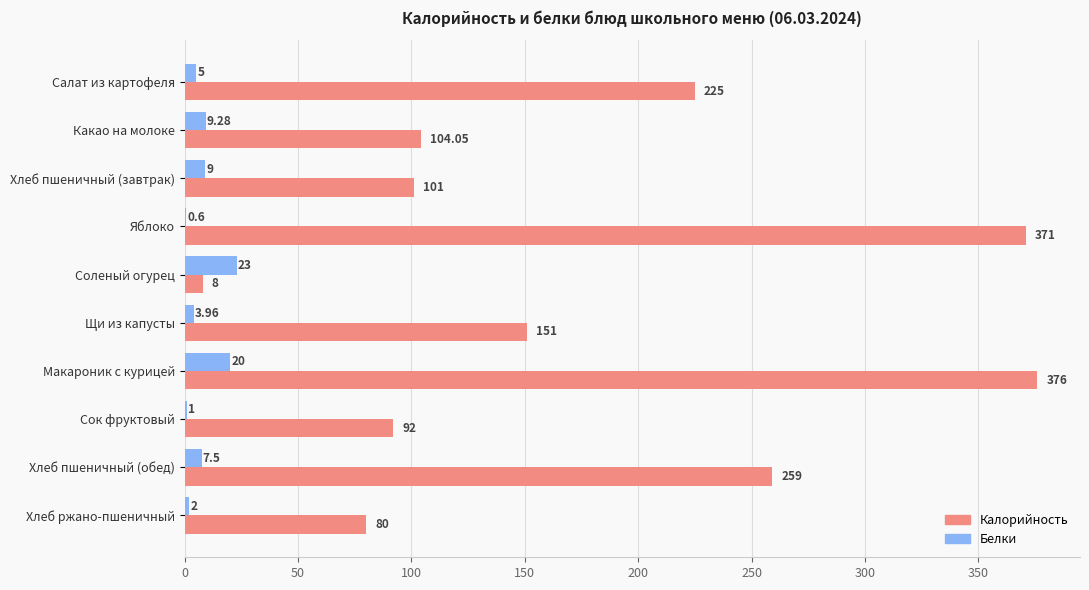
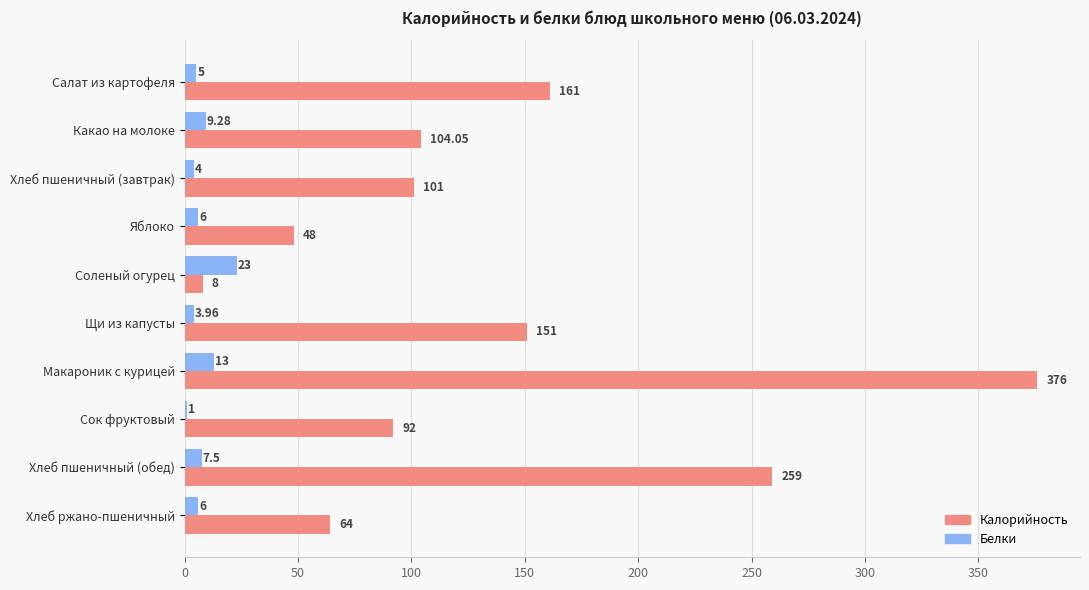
Калорийность, Салат из картофеля: 225 -> 161
Белки, Хлеб пшеничный (завтрак): 9 -> 4
Белки, Яблоко: 0.6 -> 6
Калорийность, Яблоко: 371 -> 48
Белки, Макароник с курицей: 20 -> 13
Белки, Хлеб ржано-пшеничный: 2 -> 6
Калорийность, Хлеб ржано-пшеничный: 80 -> 64
